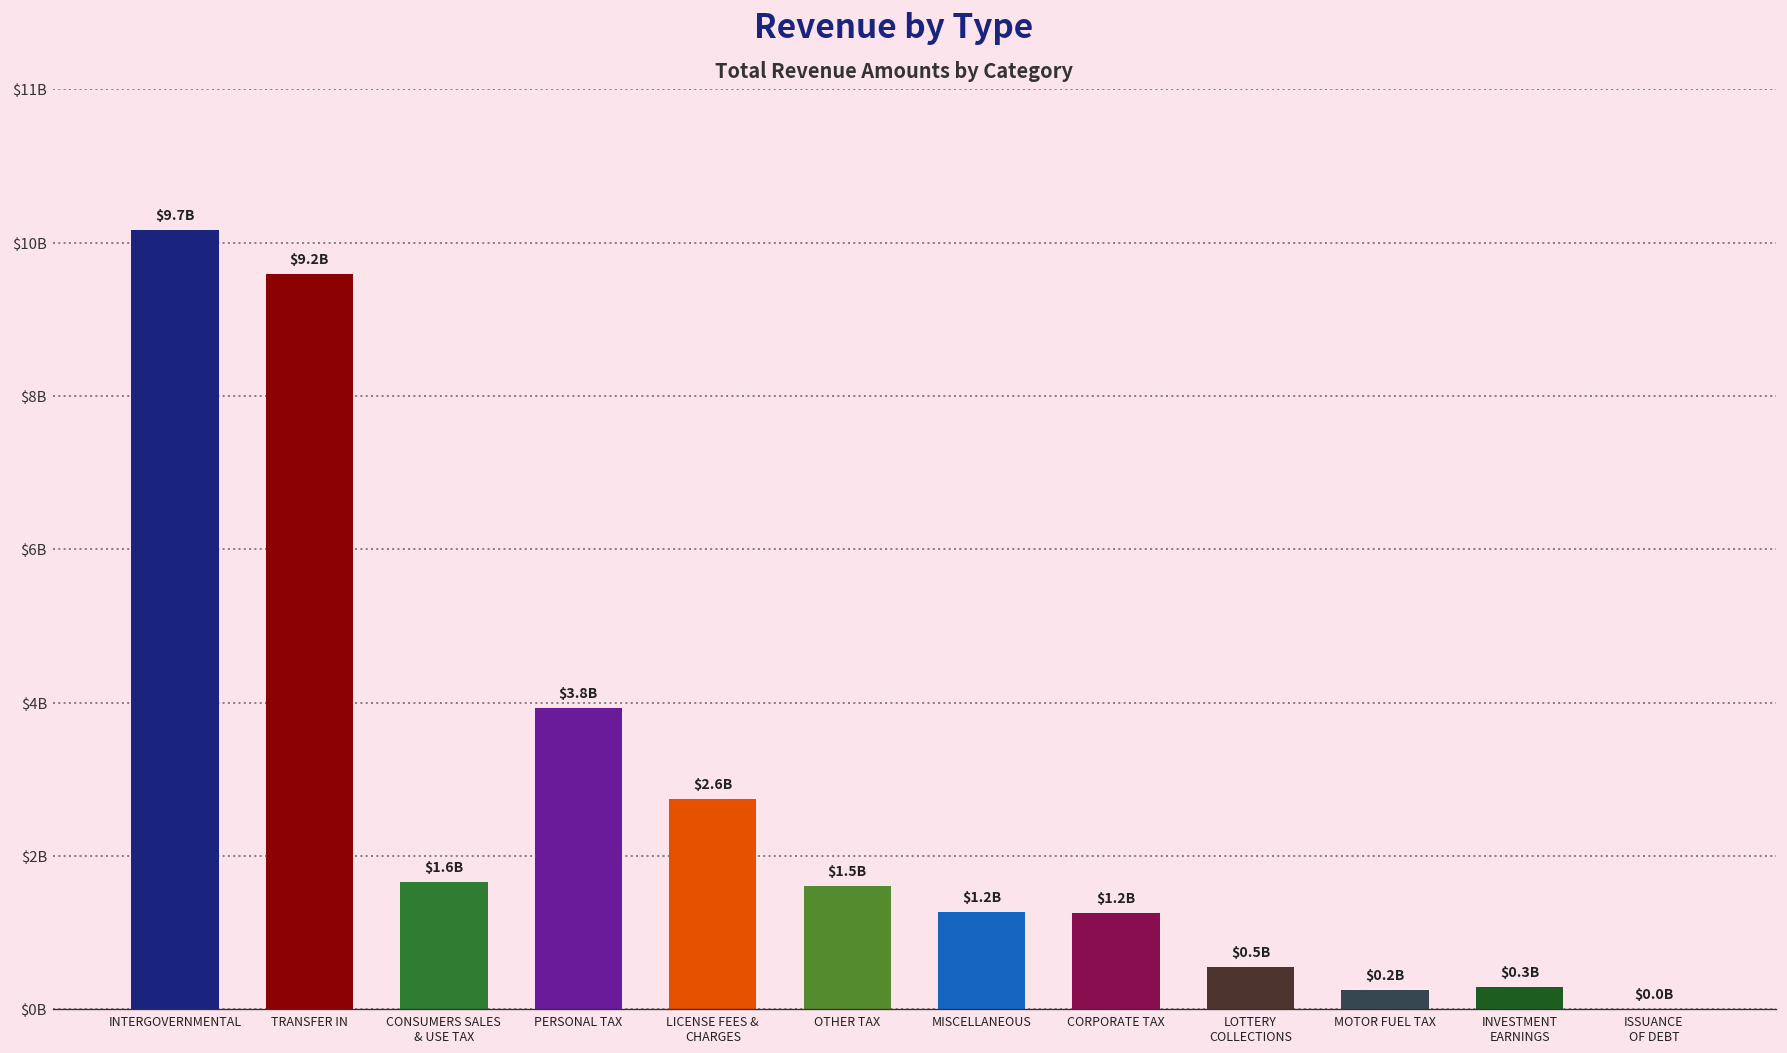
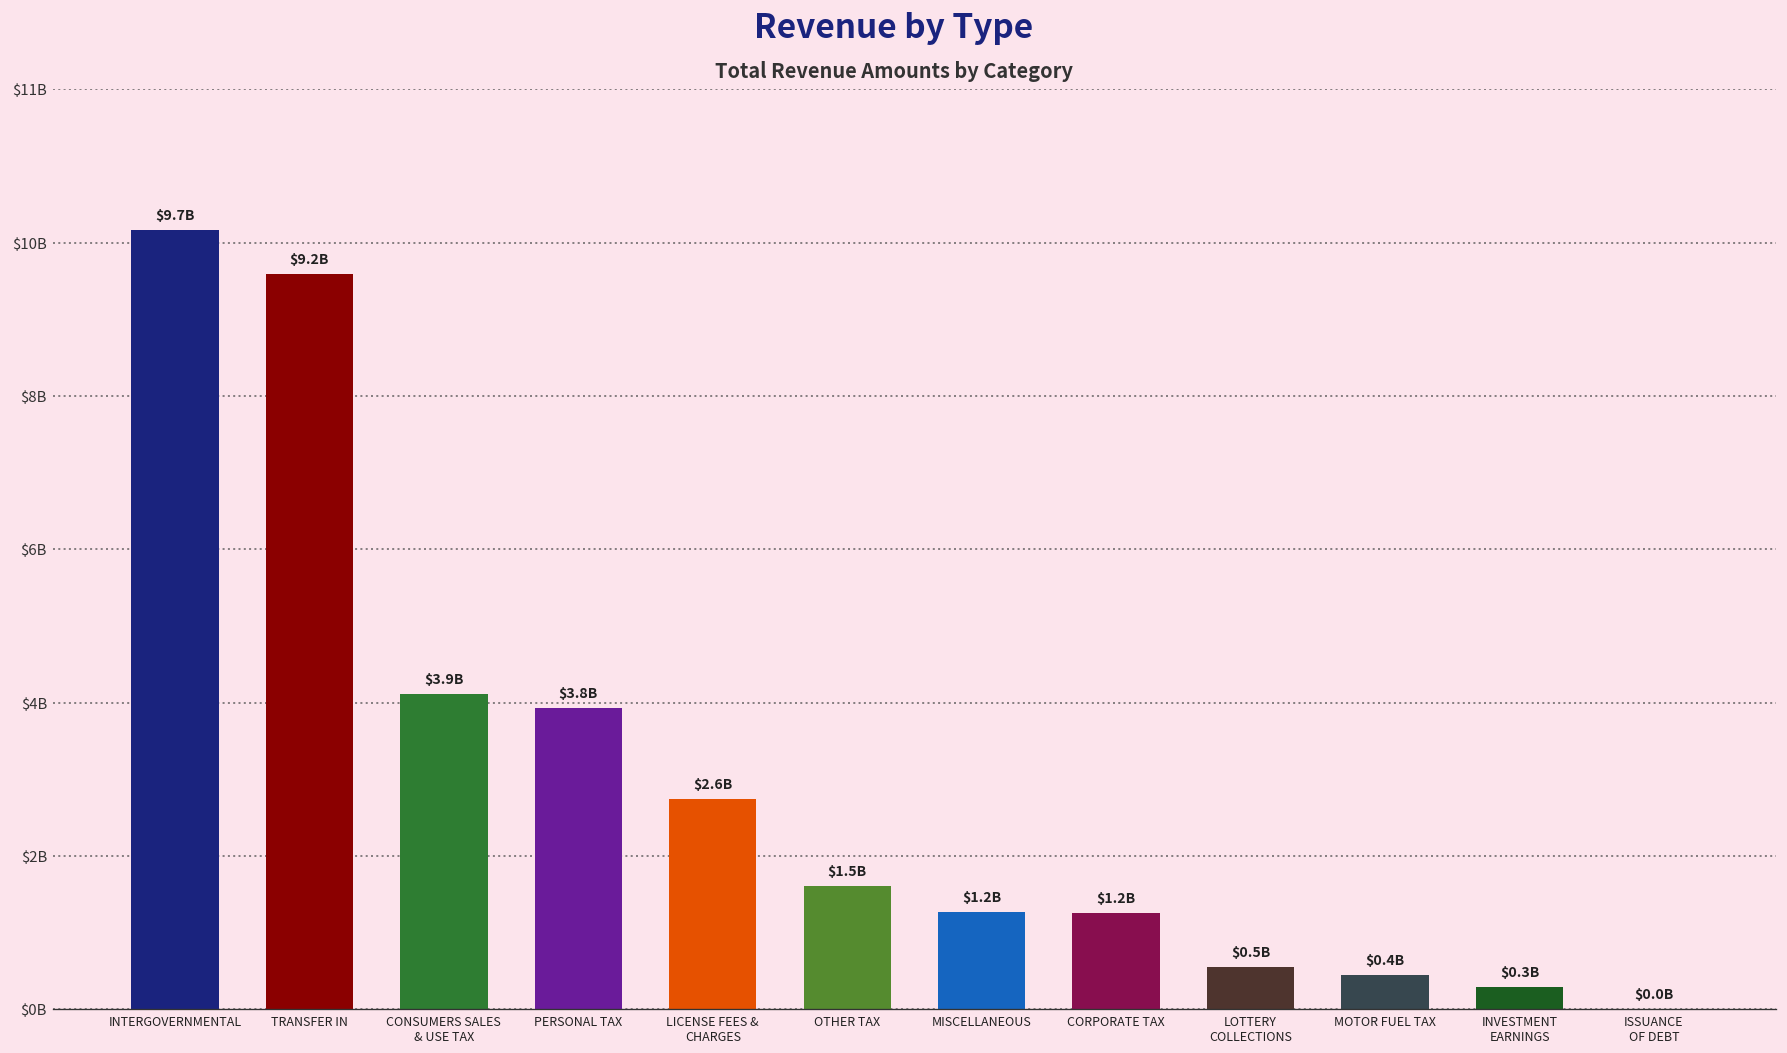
CONSUMERS SALES & USE TAX: $1.6B -> $3.9B
MOTOR FUEL TAX: $0.2B -> $0.4B
